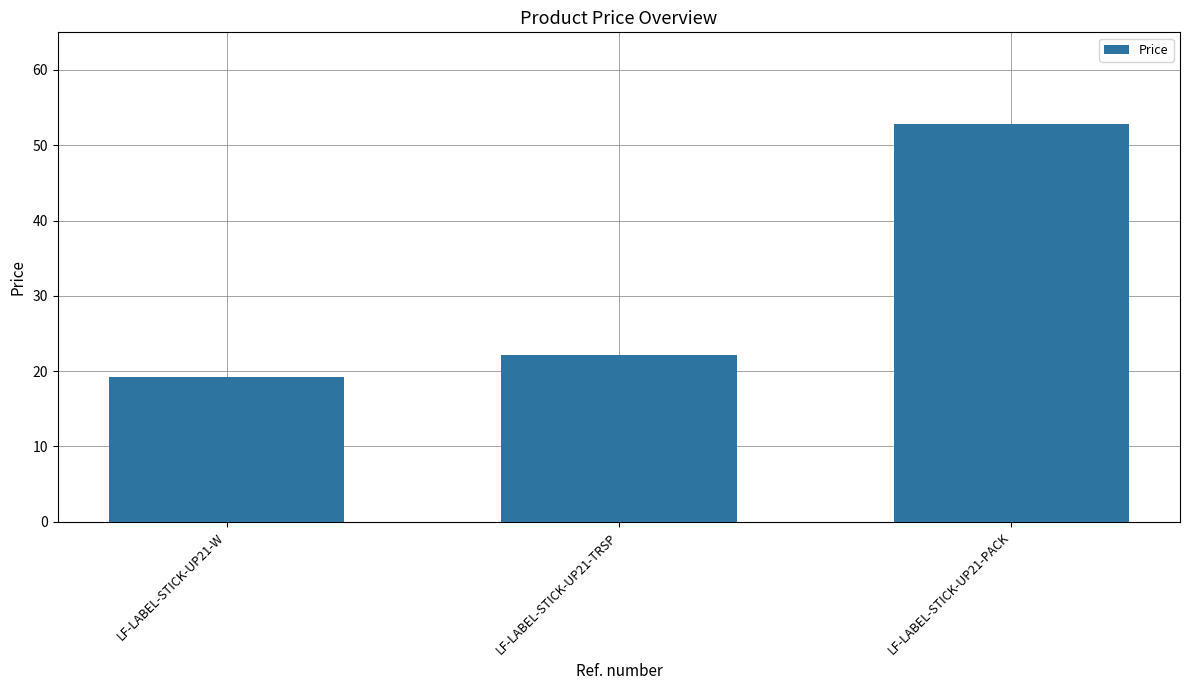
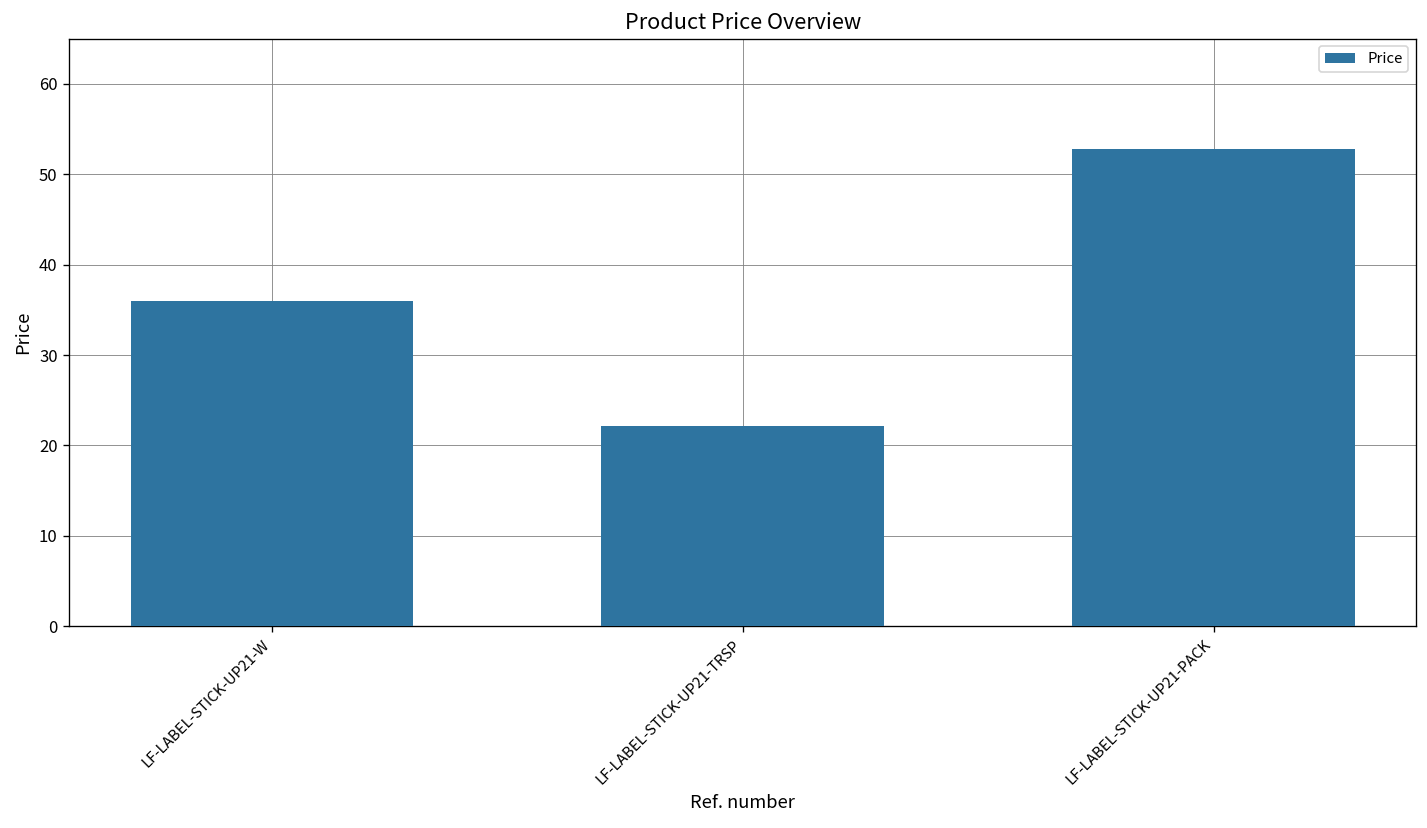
LF-LABEL-STICK-UP21-W: 19 -> 36
